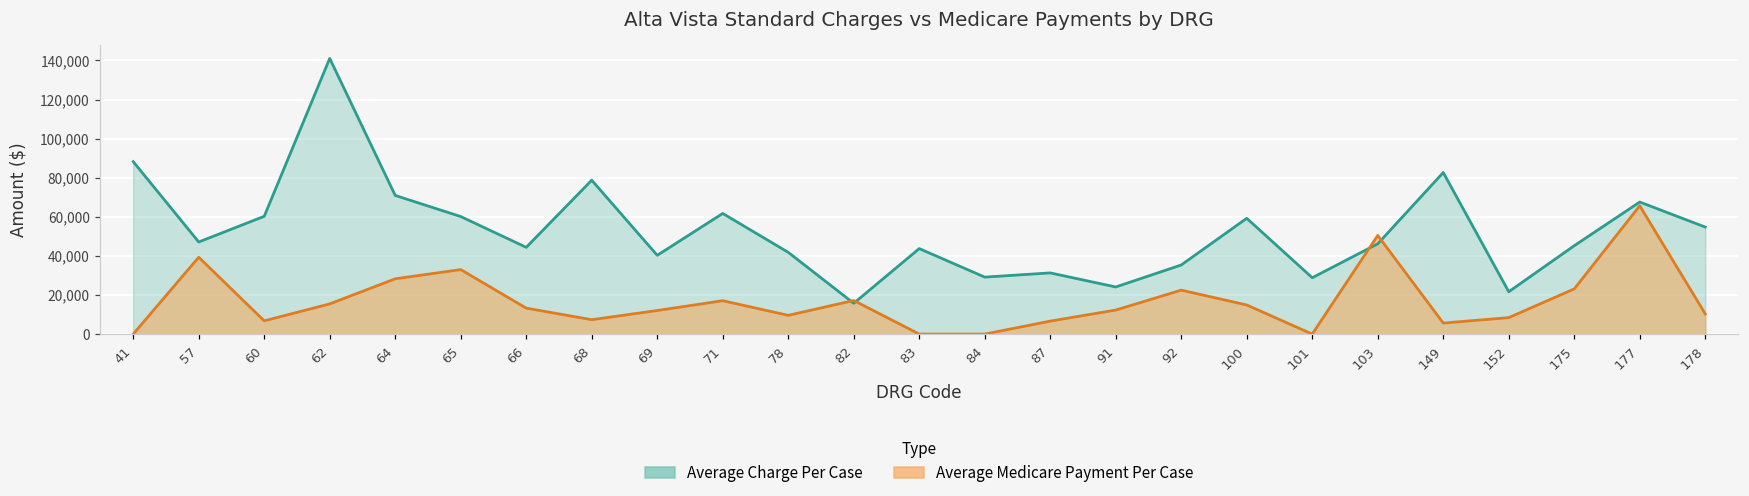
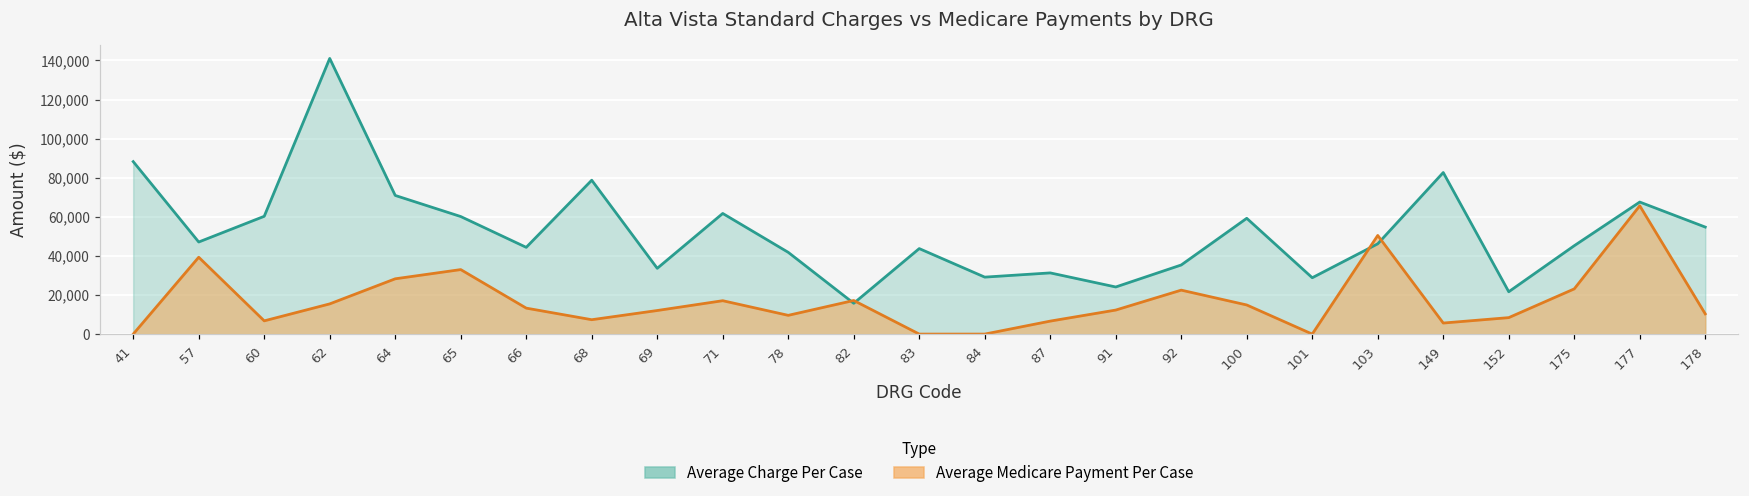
Average Charge Per Case, 69: 40,000 -> 34,000
